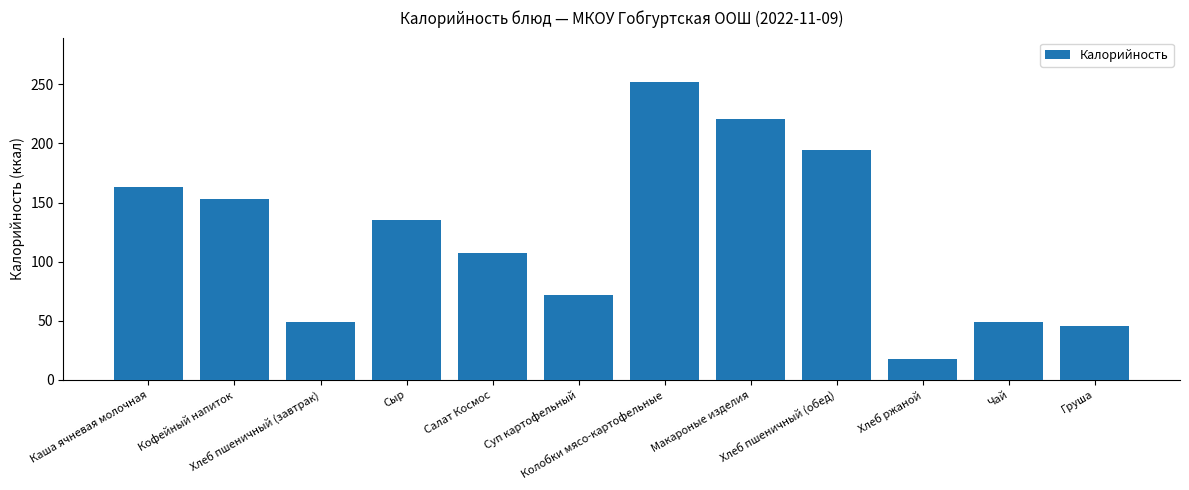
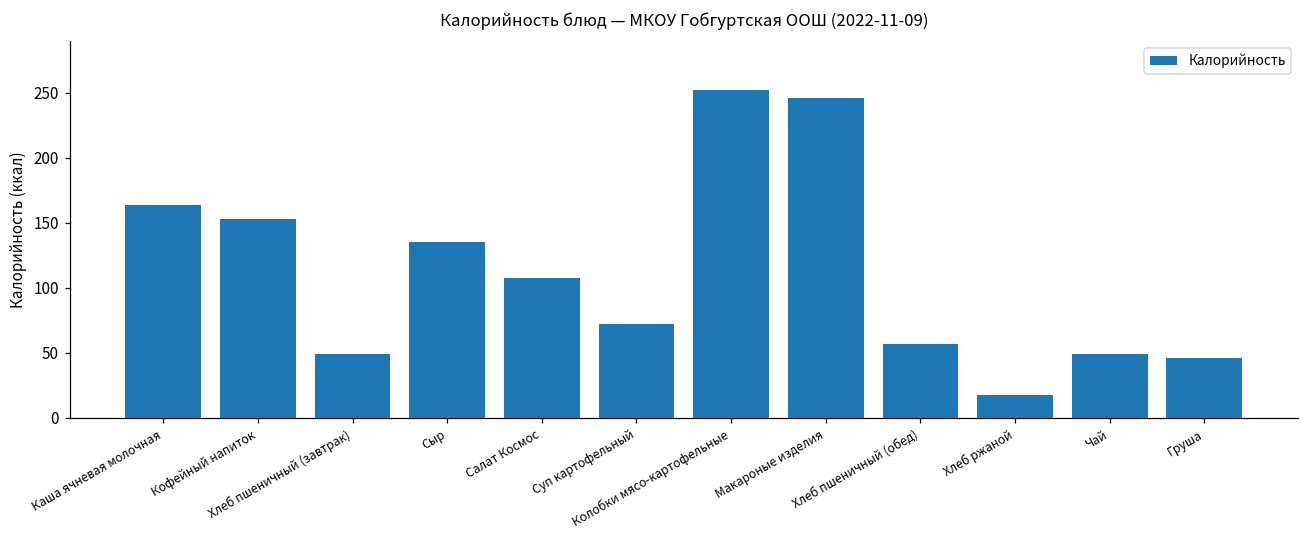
Макароные изделия: 221 -> 246
Хлеб пшеничный (обед): 194 -> 57
